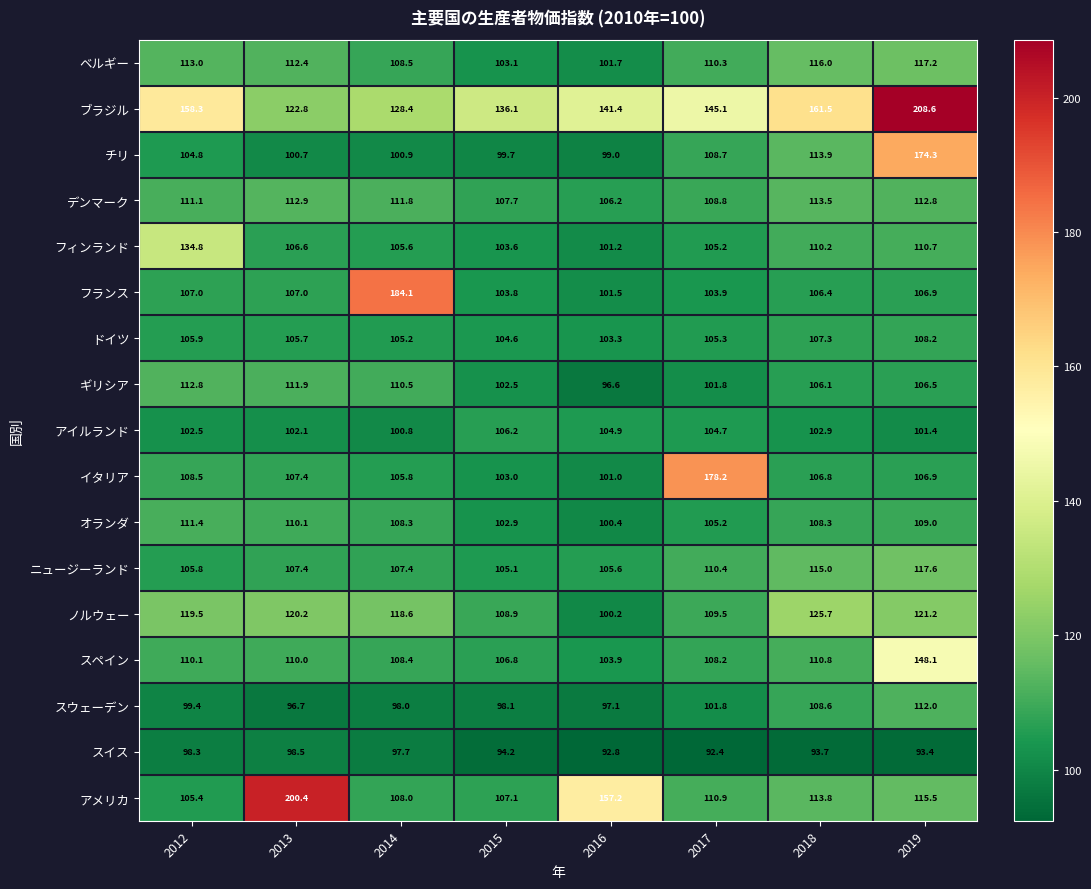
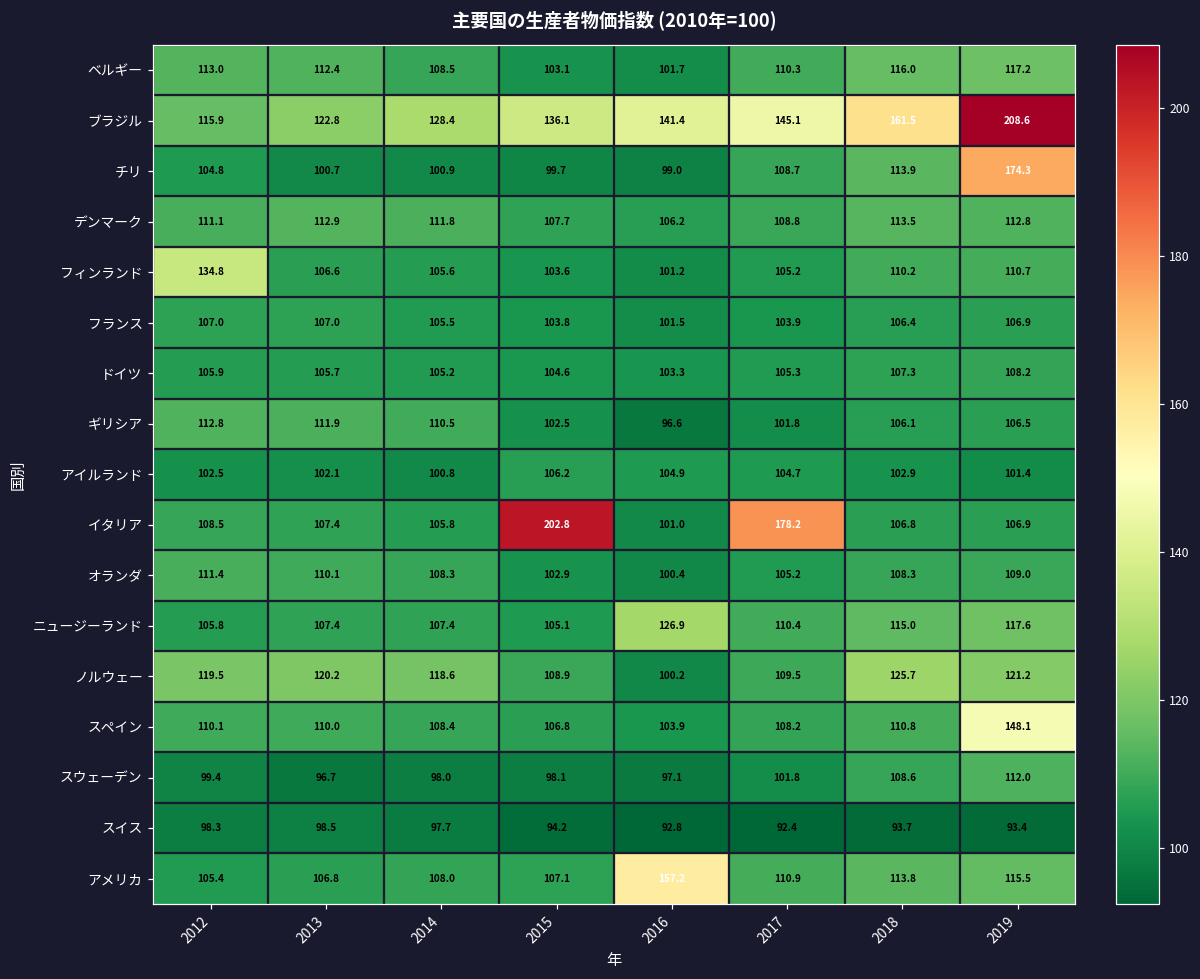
ブラジル, 2012: 158.3 -> 115.9
フランス, 2014: 184.1 -> 105.5
イタリア, 2015: 103.0 -> 202.8
ニュージーランド, 2016: 105.6 -> 126.9
アメリカ, 2013: 200.4 -> 106.8
